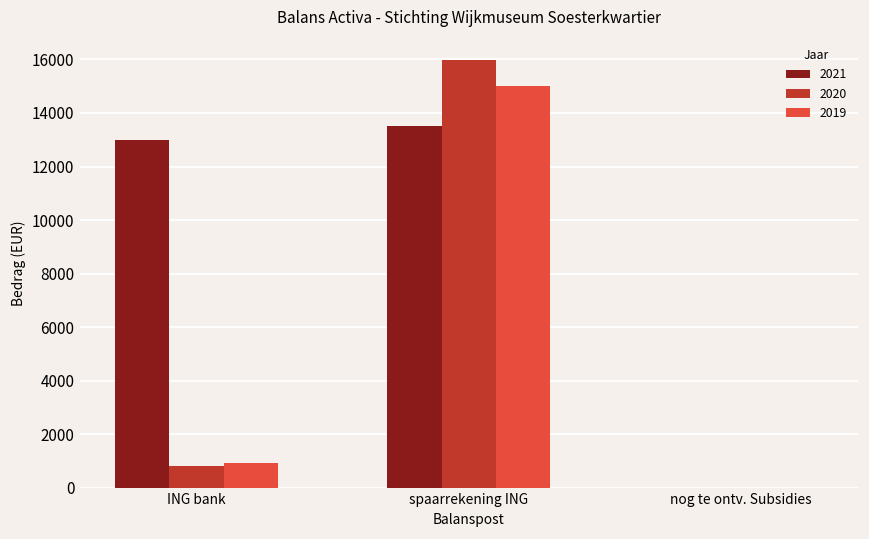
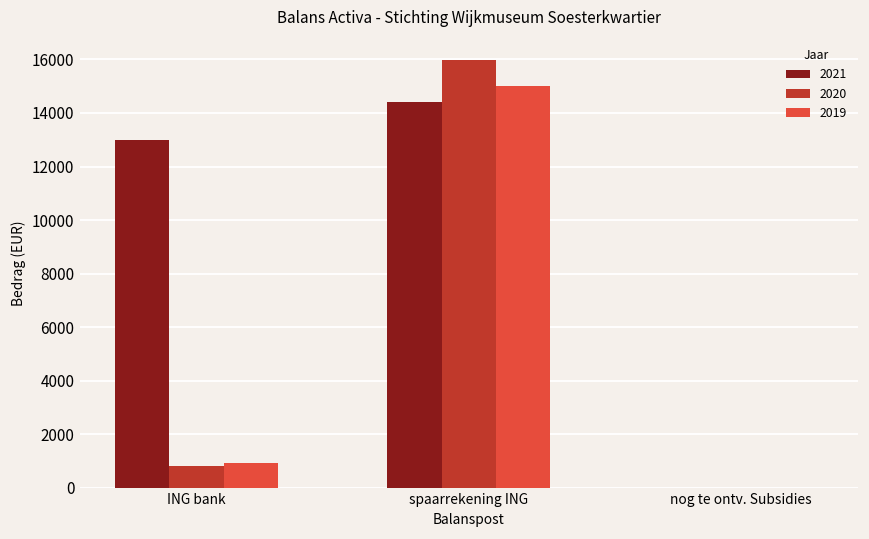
2021, spaarrekening ING: 13500 -> 14400
